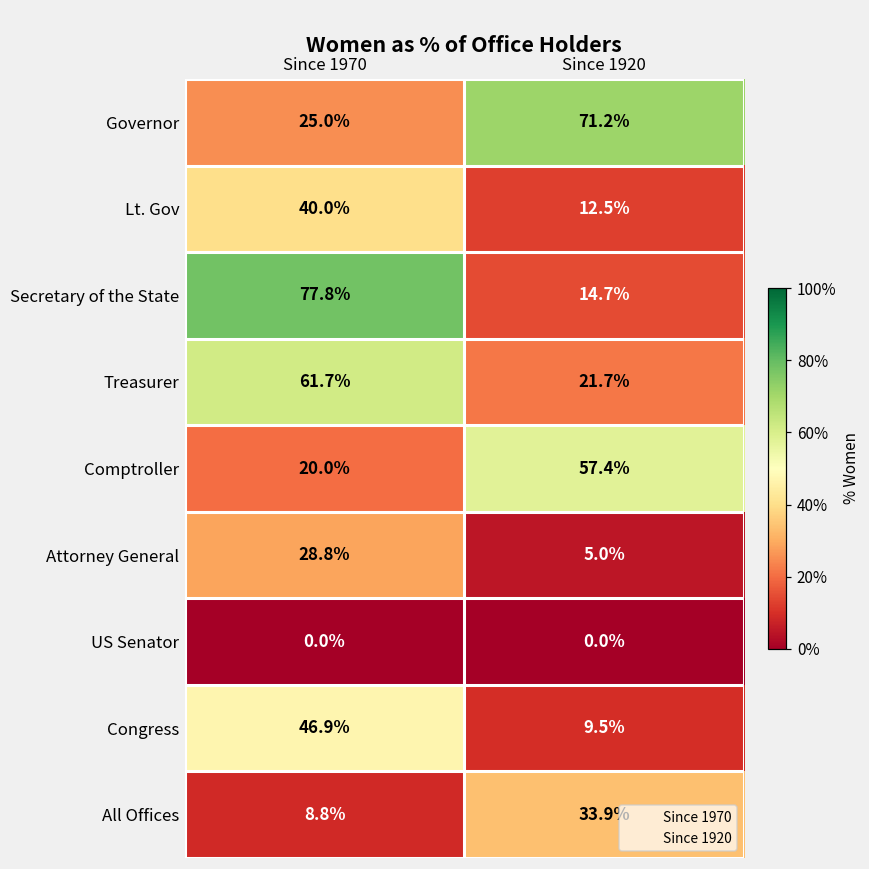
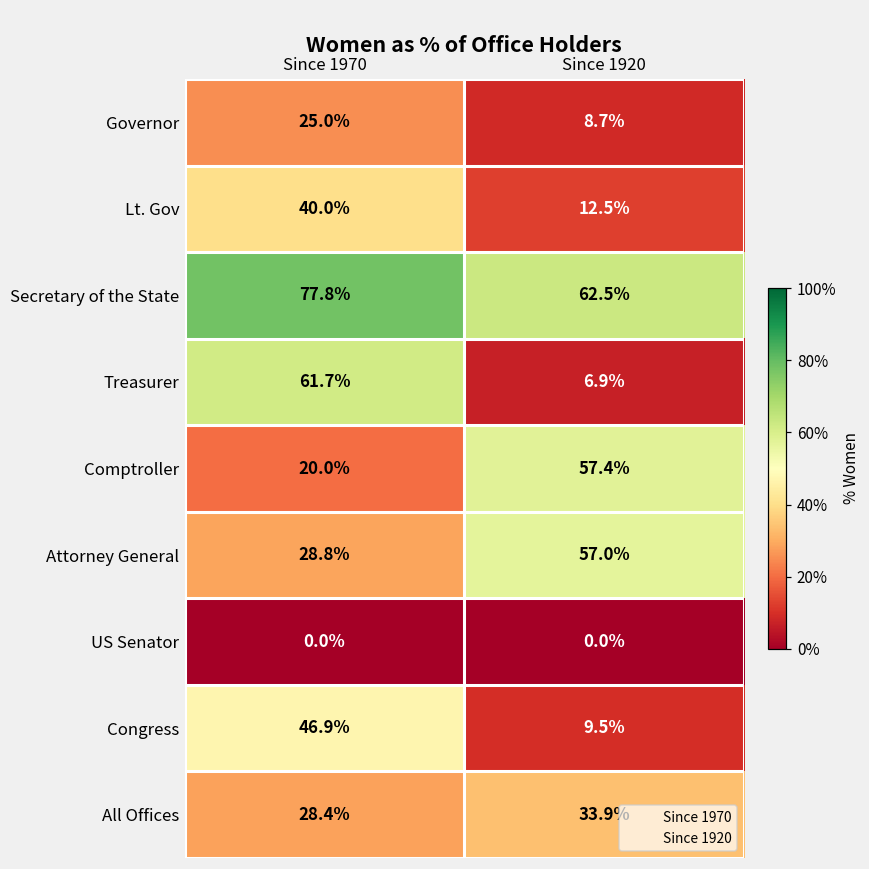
Governor, Since 1920: 71.2% -> 8.7%
Secretary of the State, Since 1920: 14.7% -> 62.5%
Treasurer, Since 1920: 21.7% -> 6.9%
Attorney General, Since 1920: 5.0% -> 57.0%
All Offices, Since 1970: 8.8% -> 28.4%
